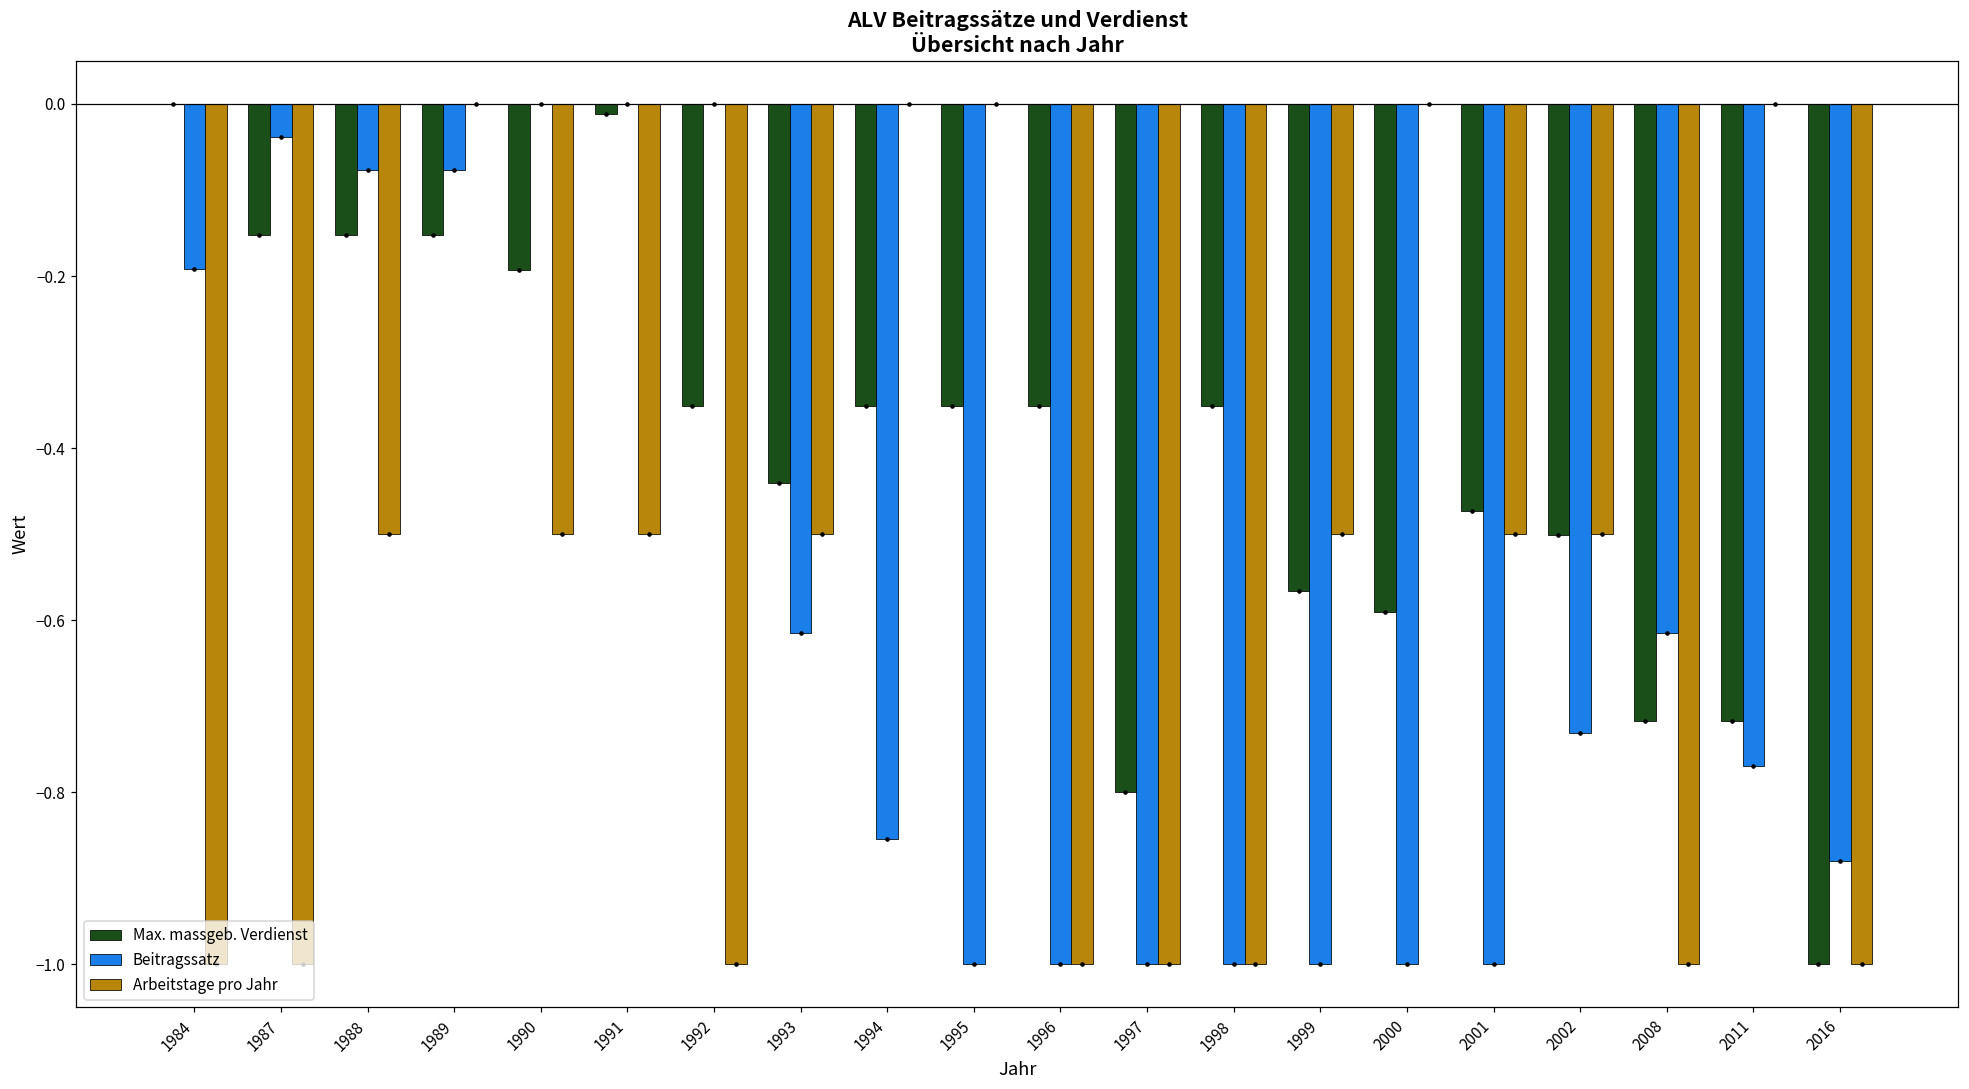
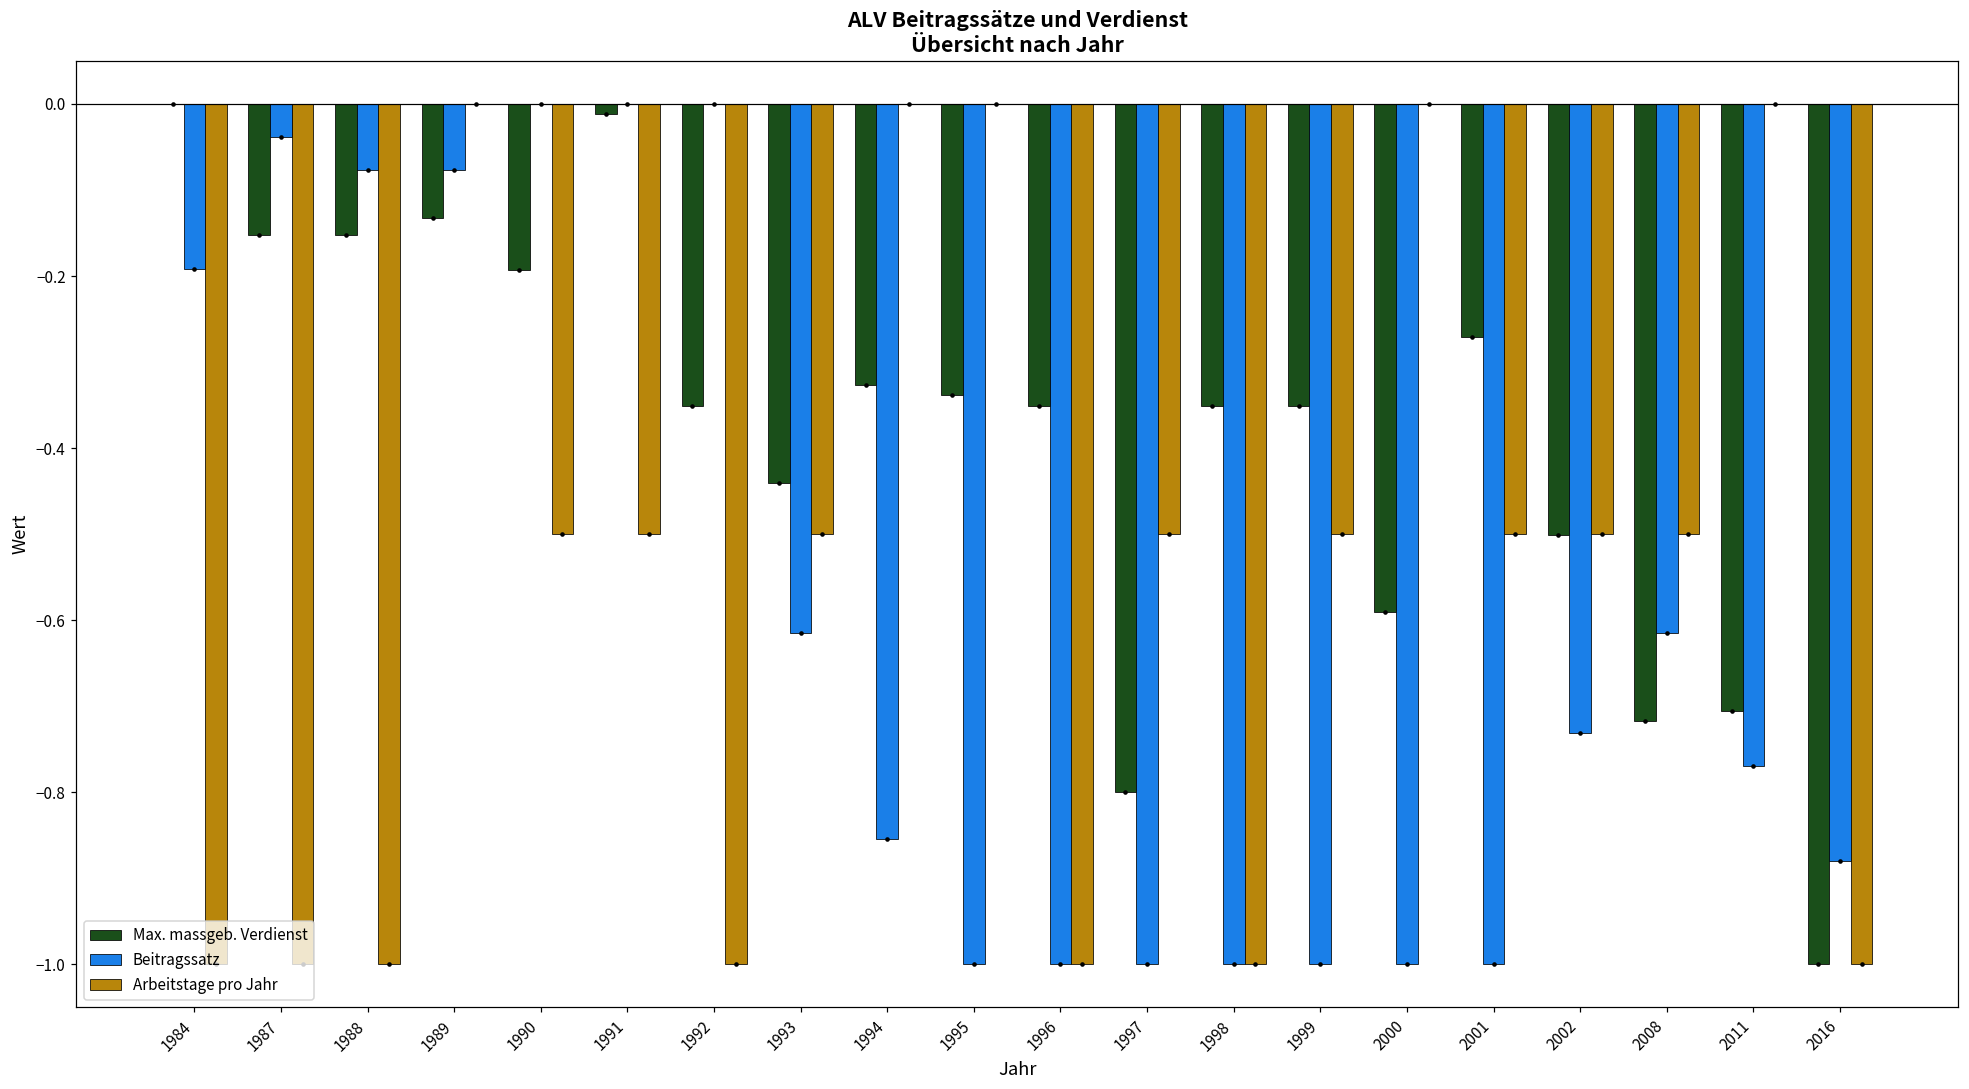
Arbeitstage pro Jahr, 1988: -0.50 -> -1.00
Max. massgeb. Verdienst, 1989: -0.15 -> -0.13
Max. massgeb. Verdienst, 1994: -0.35 -> -0.33
Max. massgeb. Verdienst, 1995: -0.35 -> -0.34
Arbeitstage pro Jahr, 1997: -1.00 -> -0.50
Max. massgeb. Verdienst, 1999: -0.57 -> -0.35
Max. massgeb. Verdienst, 2001: -0.47 -> -0.27
Arbeitstage pro Jahr, 2008: -1.00 -> -0.50
Max. massgeb. Verdienst, 2011: -0.72 -> -0.71
